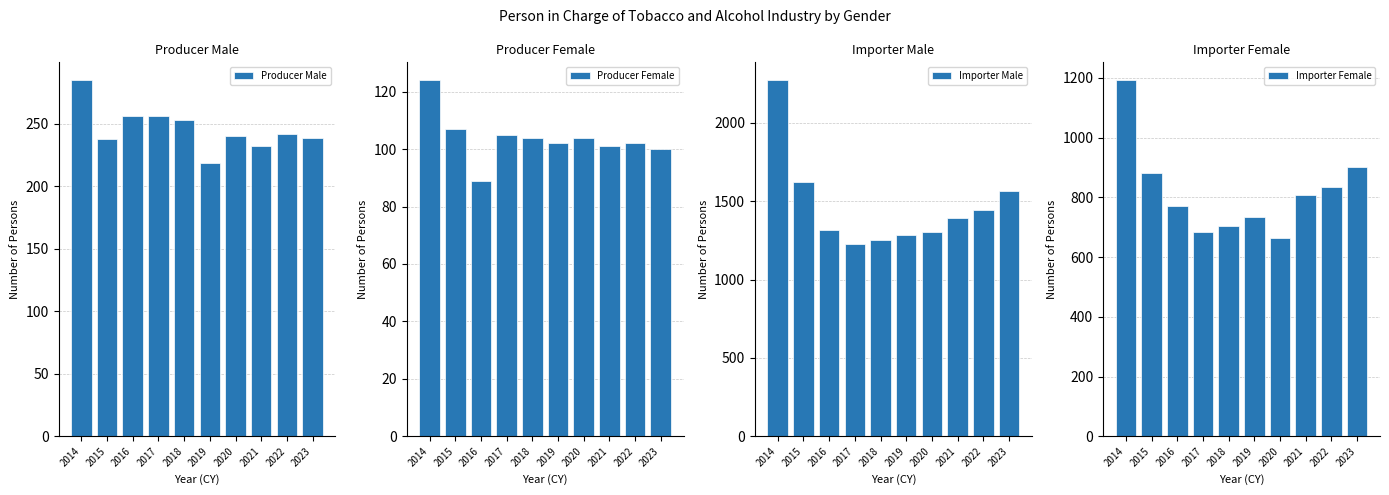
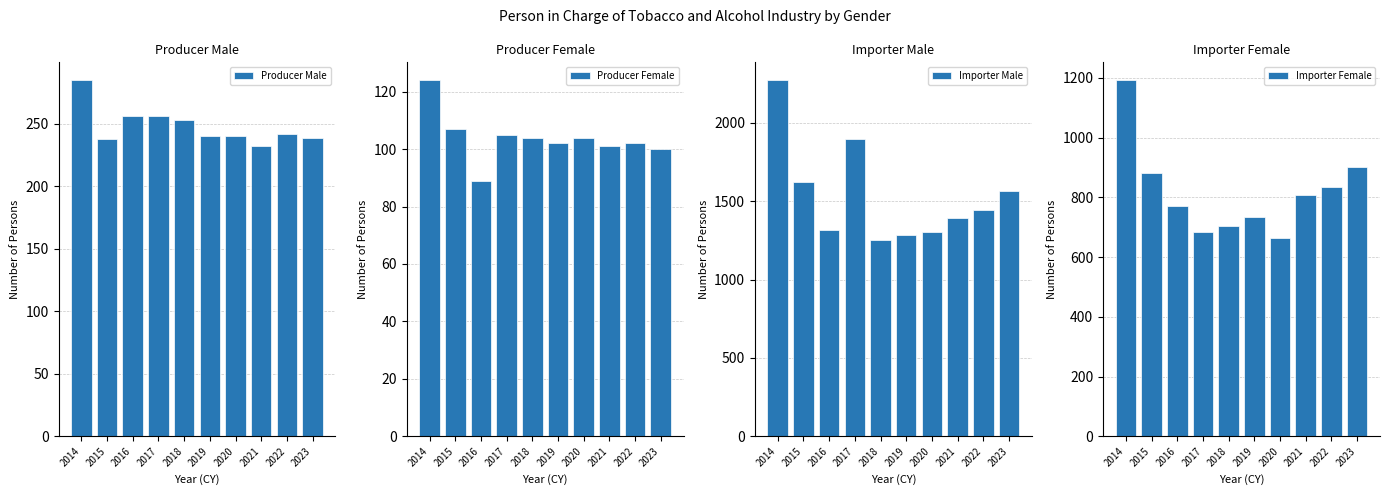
Producer Male, 2019: 219 -> 240
Importer Male, 2017: 1230 -> 1900
